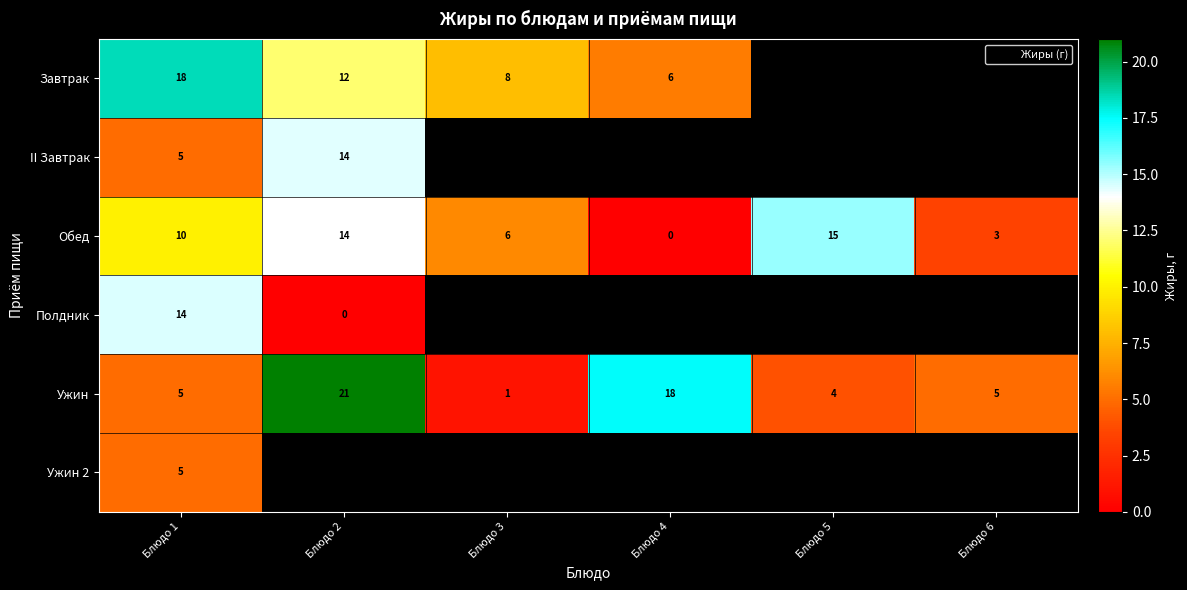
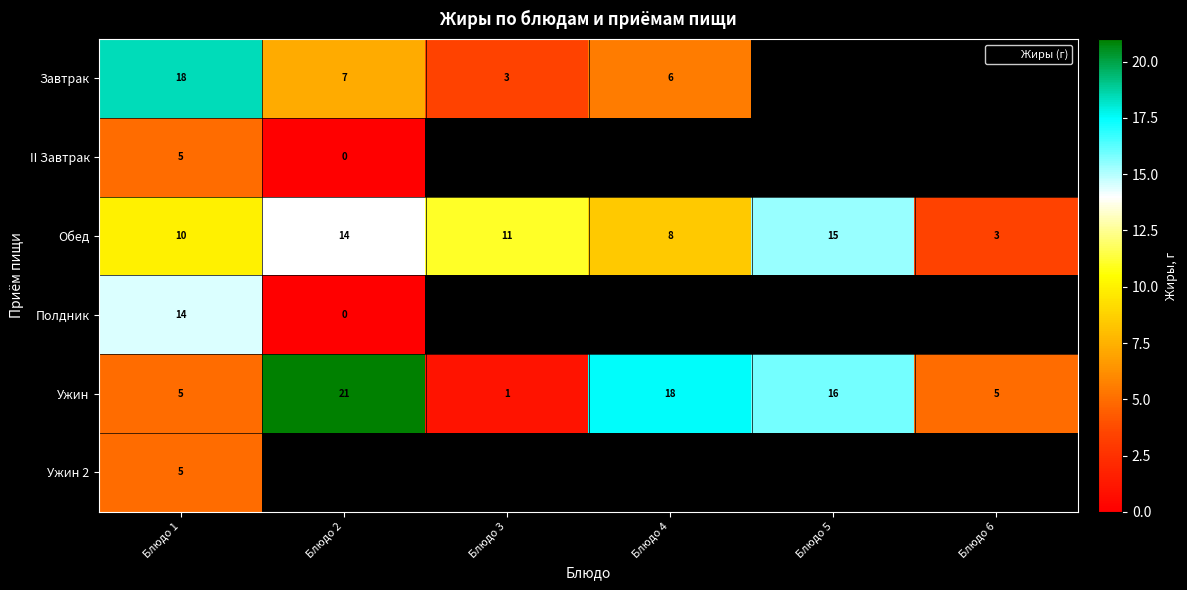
Завтрак, Блюдо 2: 12 -> 7
Завтрак, Блюдо 3: 8 -> 3
II Завтрак, Блюдо 2: 14 -> 0
Обед, Блюдо 3: 6 -> 11
Обед, Блюдо 4: 0 -> 8
Ужин, Блюдо 5: 4 -> 16
